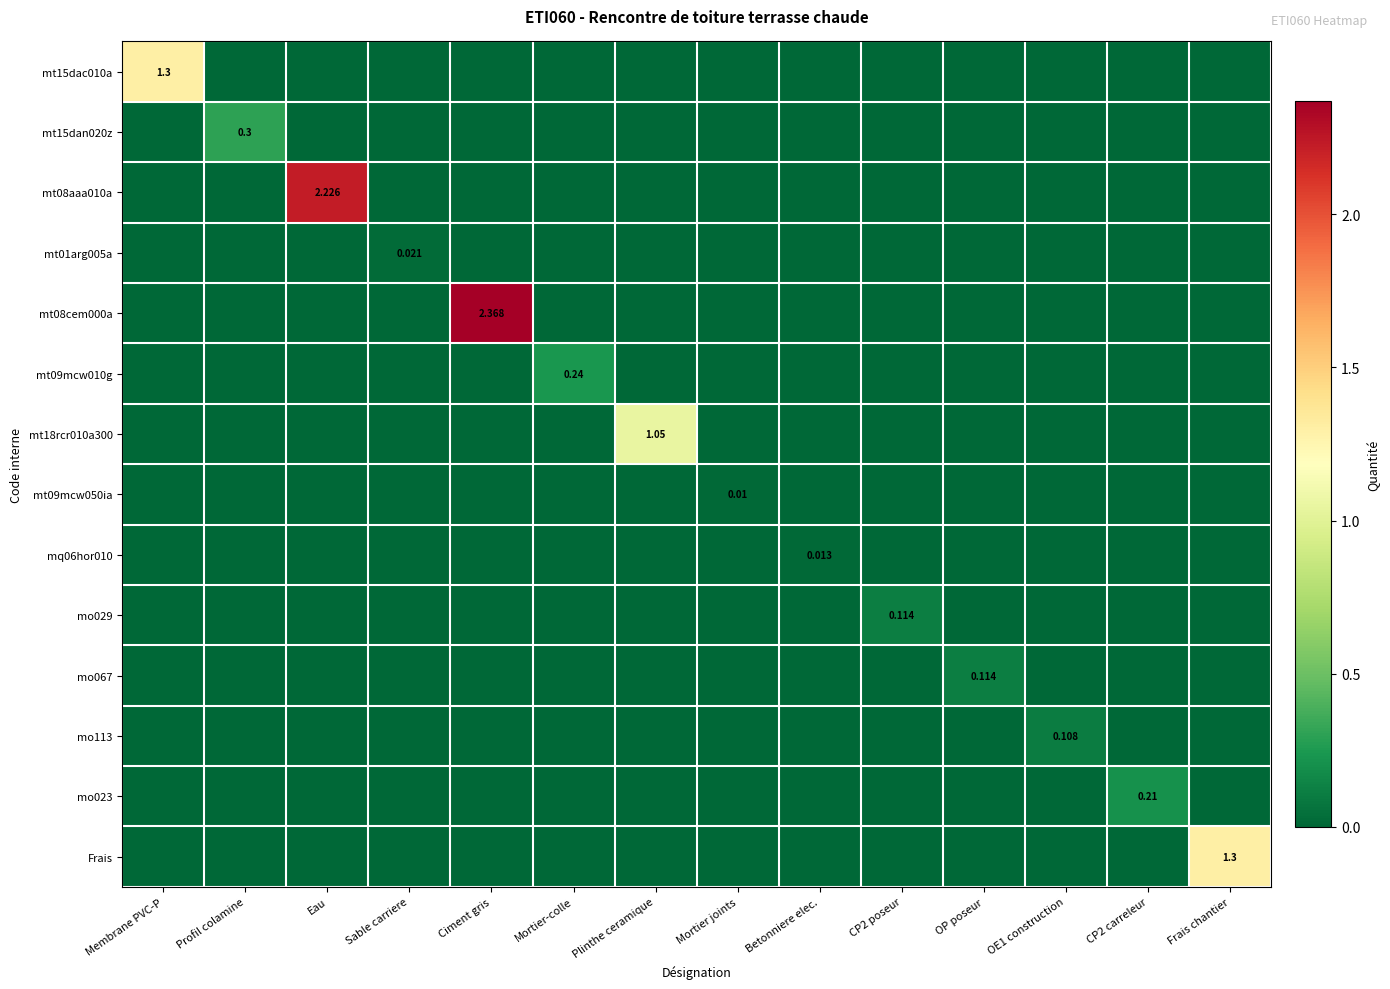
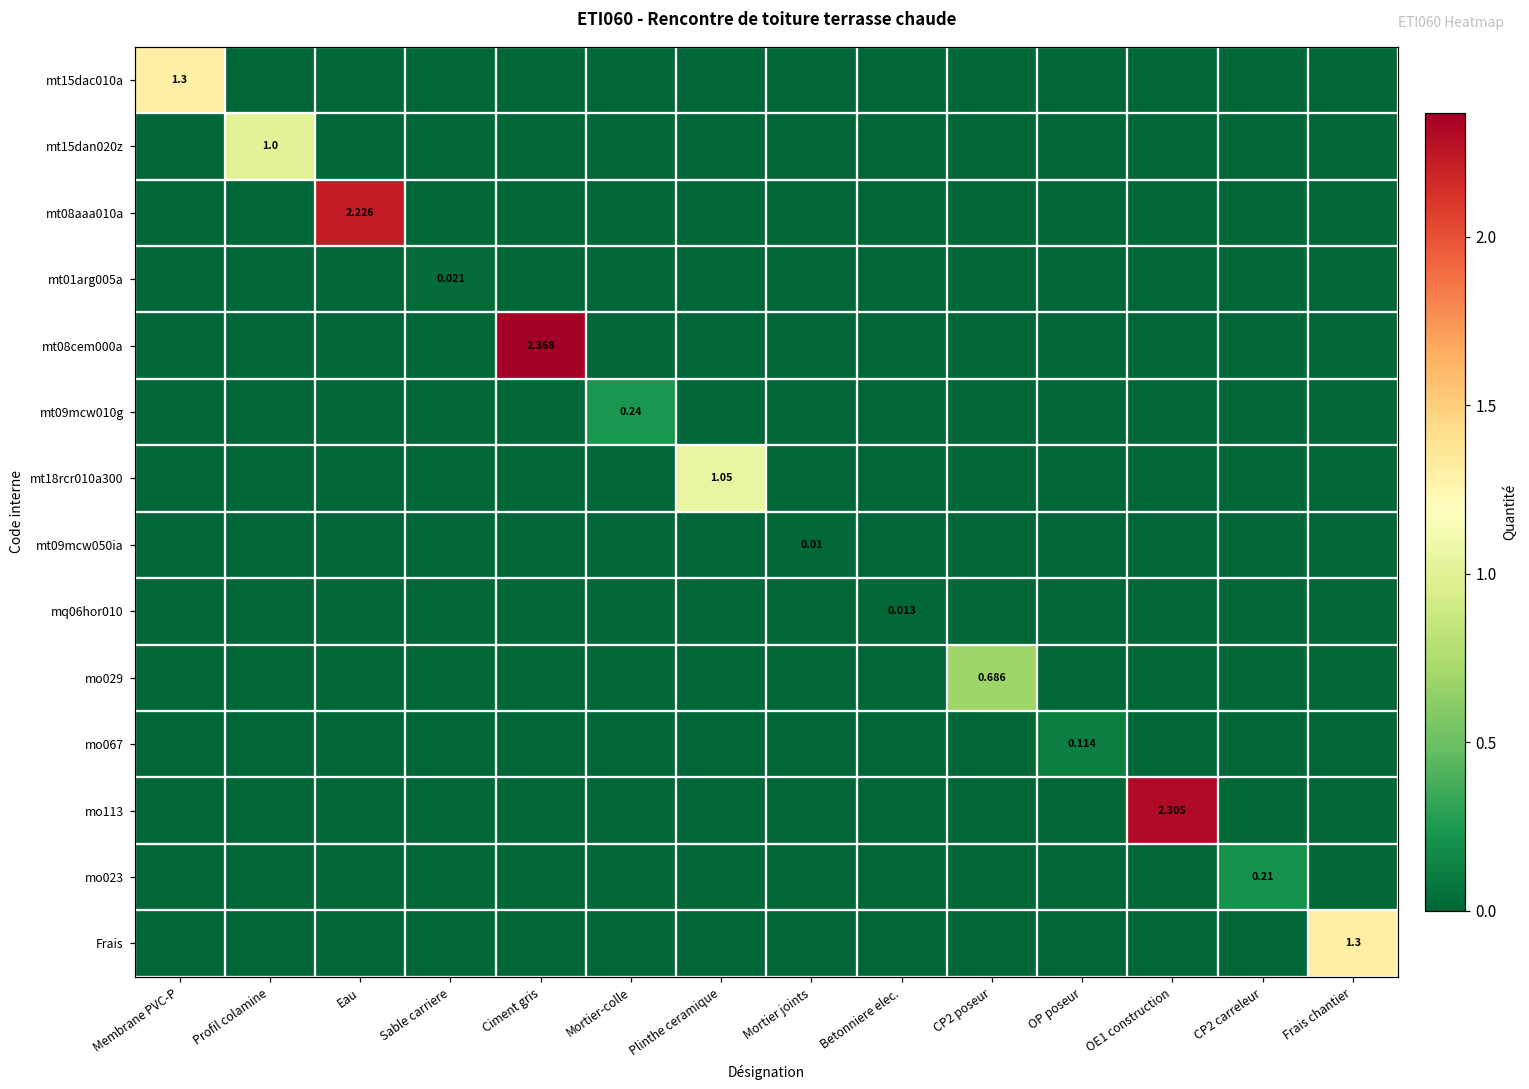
mt15dan020z, Profil colamine: 0.3 -> 1.0
mo029, CP2 poseur: 0.114 -> 0.686
mo113, OE1 construction: 0.108 -> 2.305
